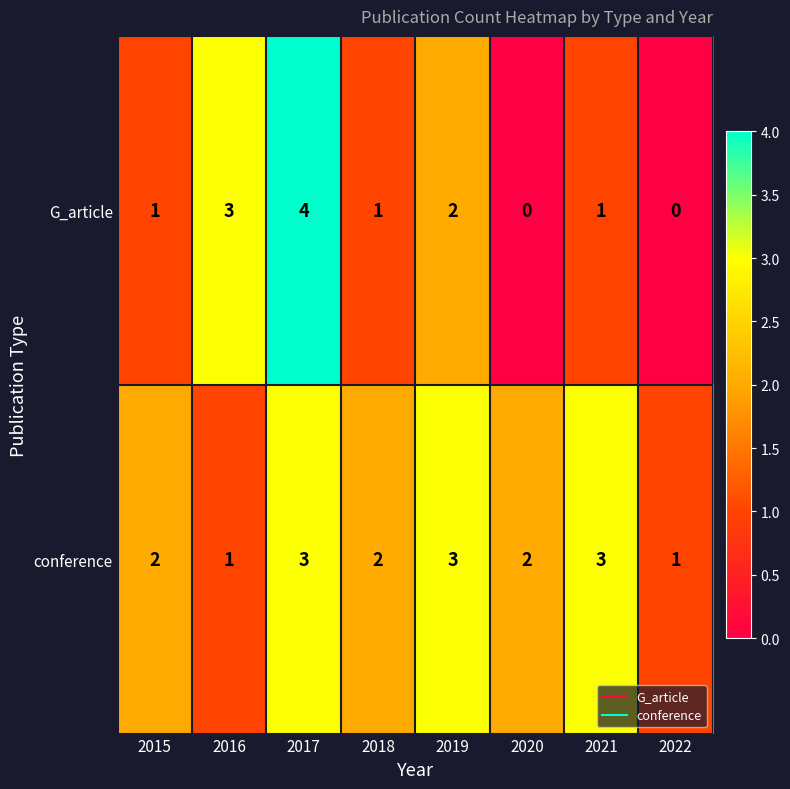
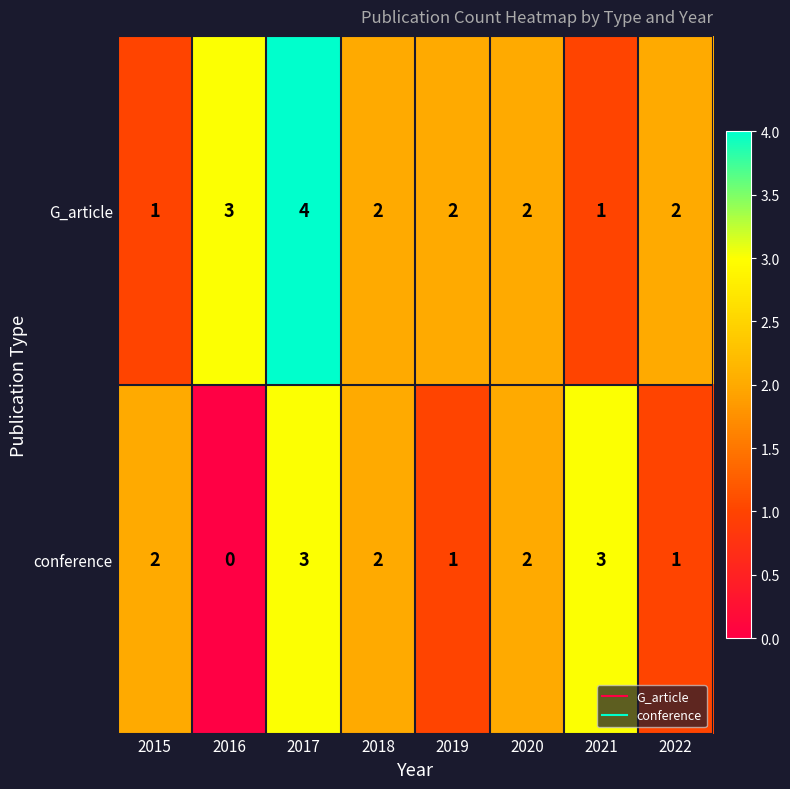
G_article, 2018: 1 -> 2
G_article, 2020: 0 -> 2
G_article, 2022: 0 -> 2
conference, 2016: 1 -> 0
conference, 2019: 3 -> 1
